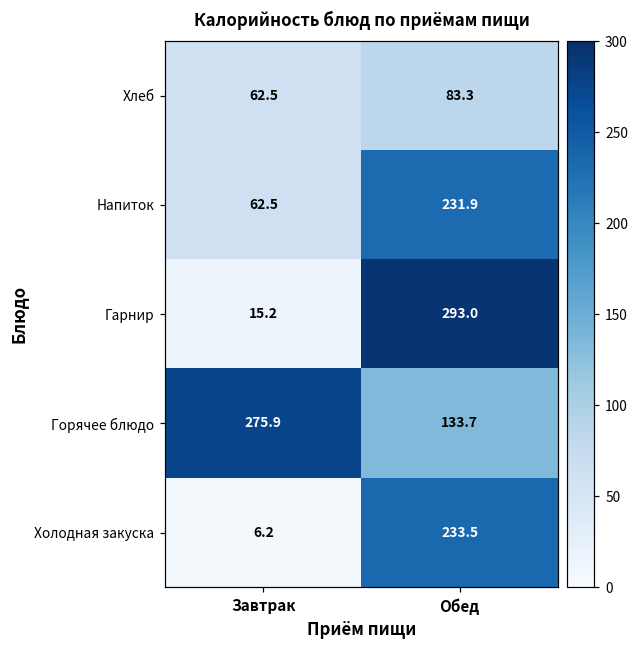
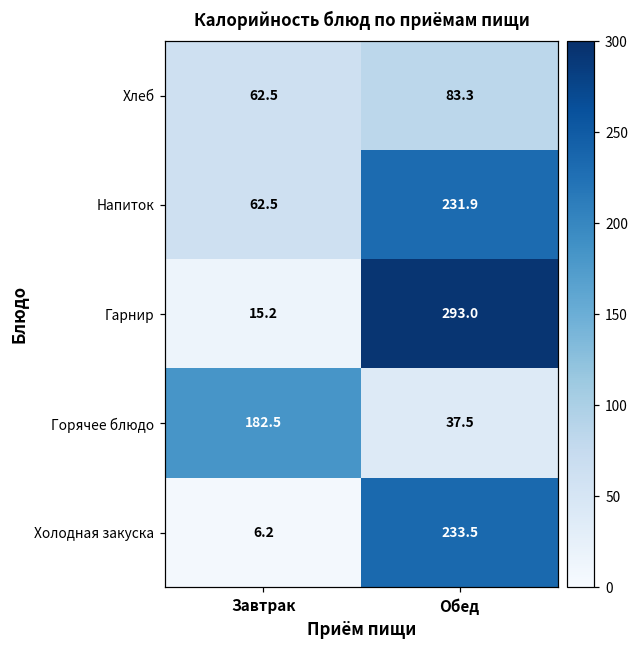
Горячее блюдо, Завтрак: 275.9 -> 182.5
Горячее блюдо, Обед: 133.7 -> 37.5
